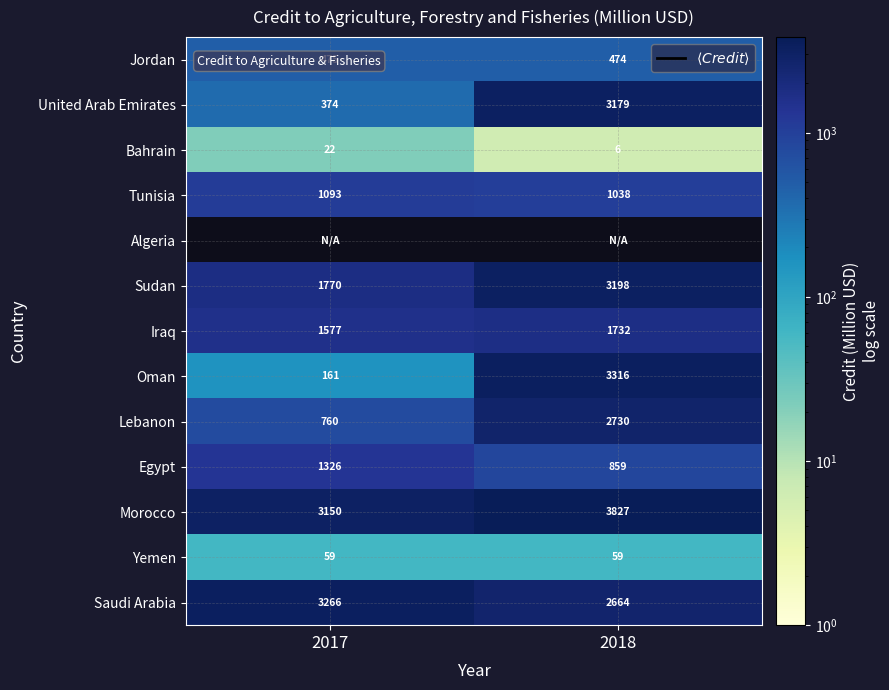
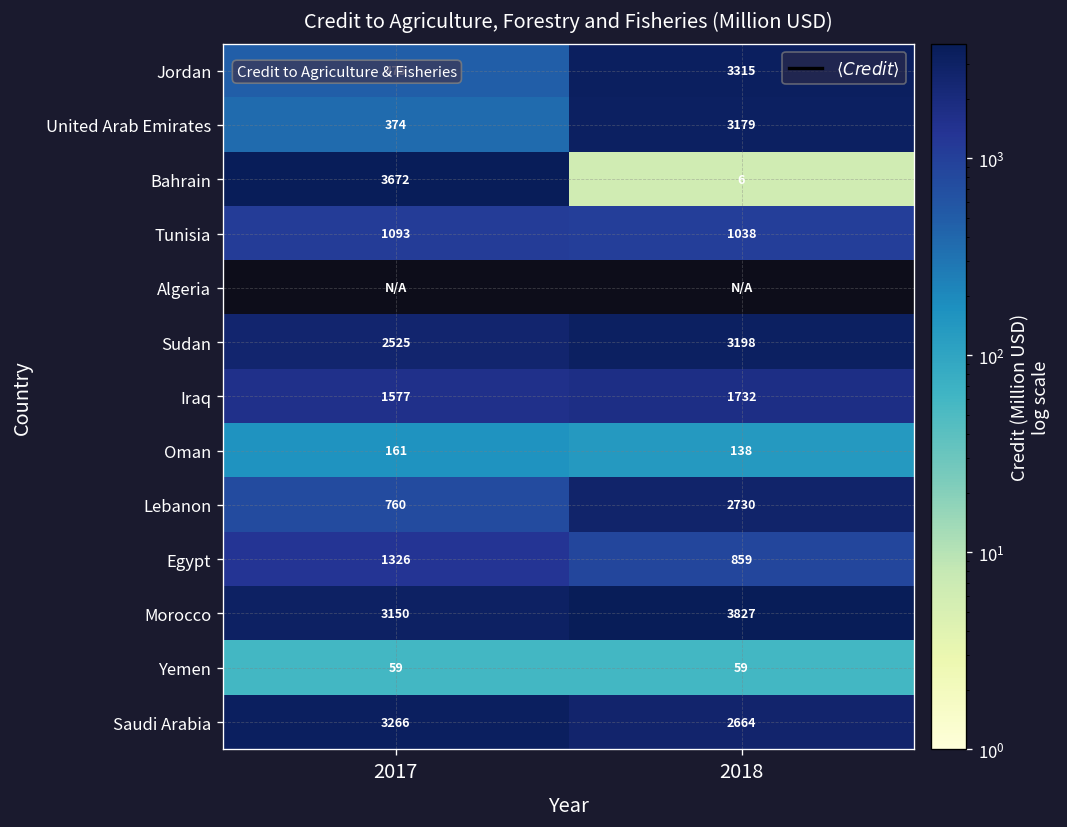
Jordan, 2018: 474 -> 3315
Bahrain, 2017: 22 -> 3672
Sudan, 2017: 1770 -> 2525
Oman, 2018: 3316 -> 138
